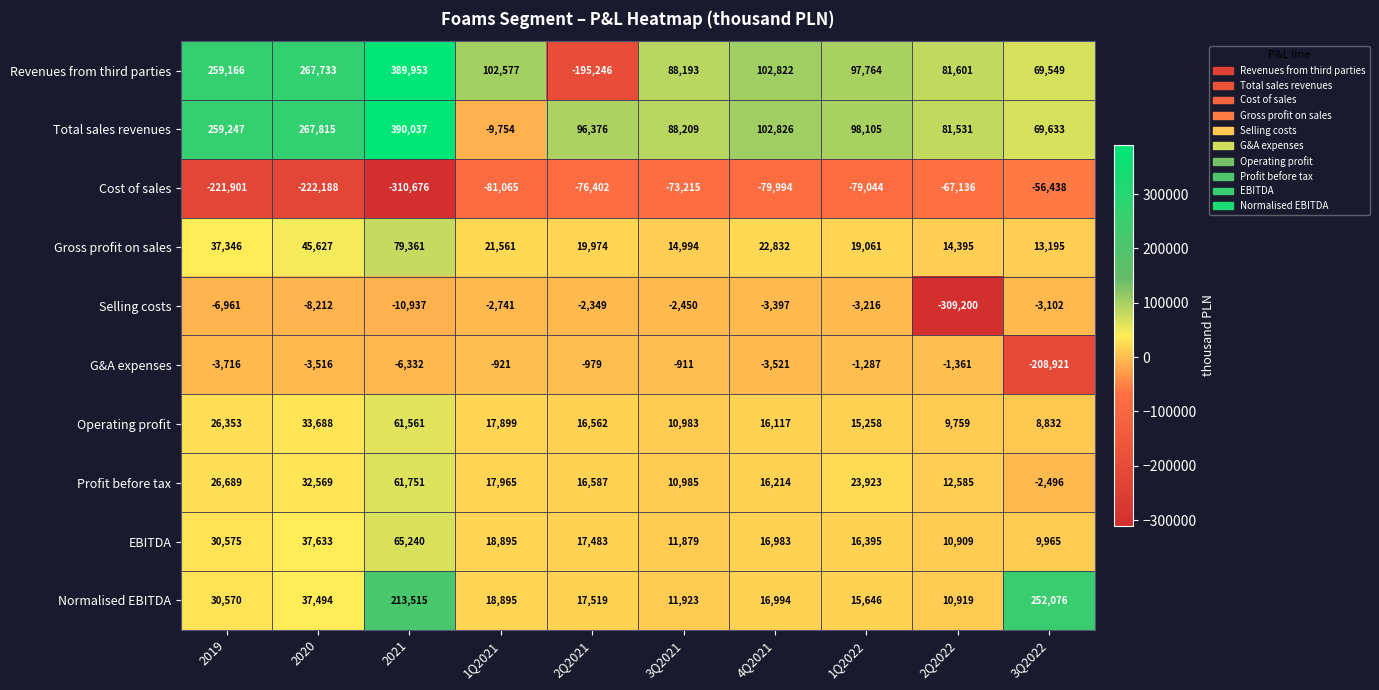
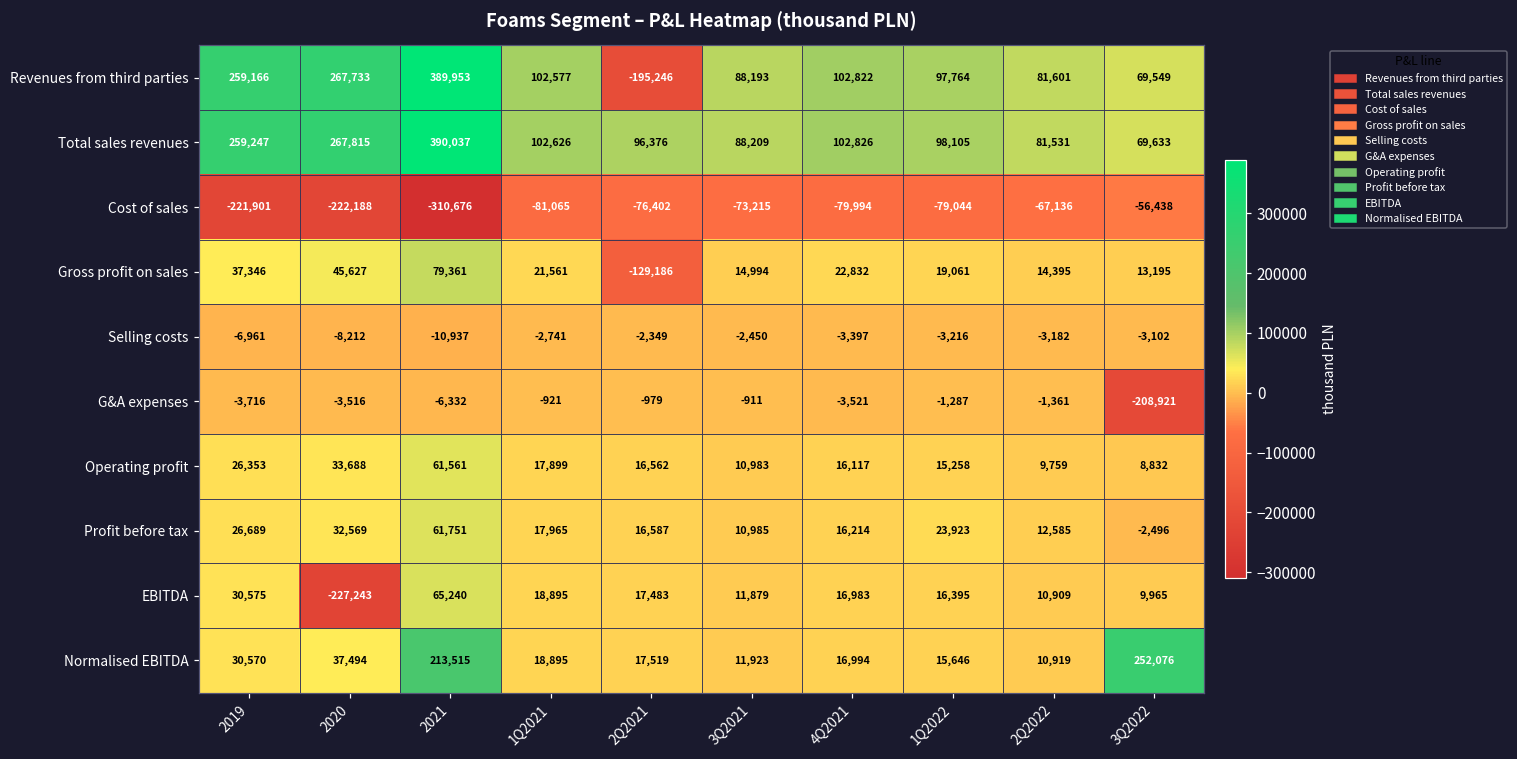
Total sales revenues, 1Q2021: -9,754 -> 102,626
Gross profit on sales, 2Q2021: 19,974 -> -129,186
Selling costs, 2Q2022: -309,200 -> -3,182
EBITDA, 2020: 37,633 -> -227,243
